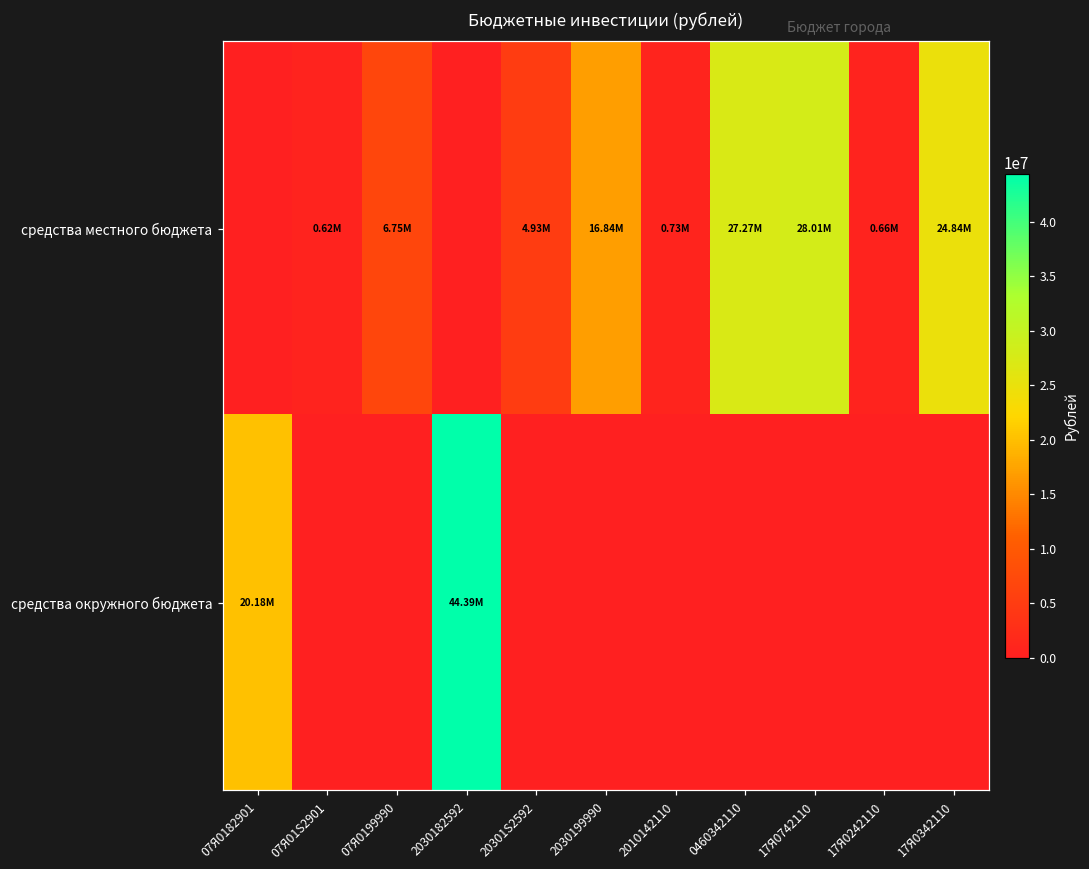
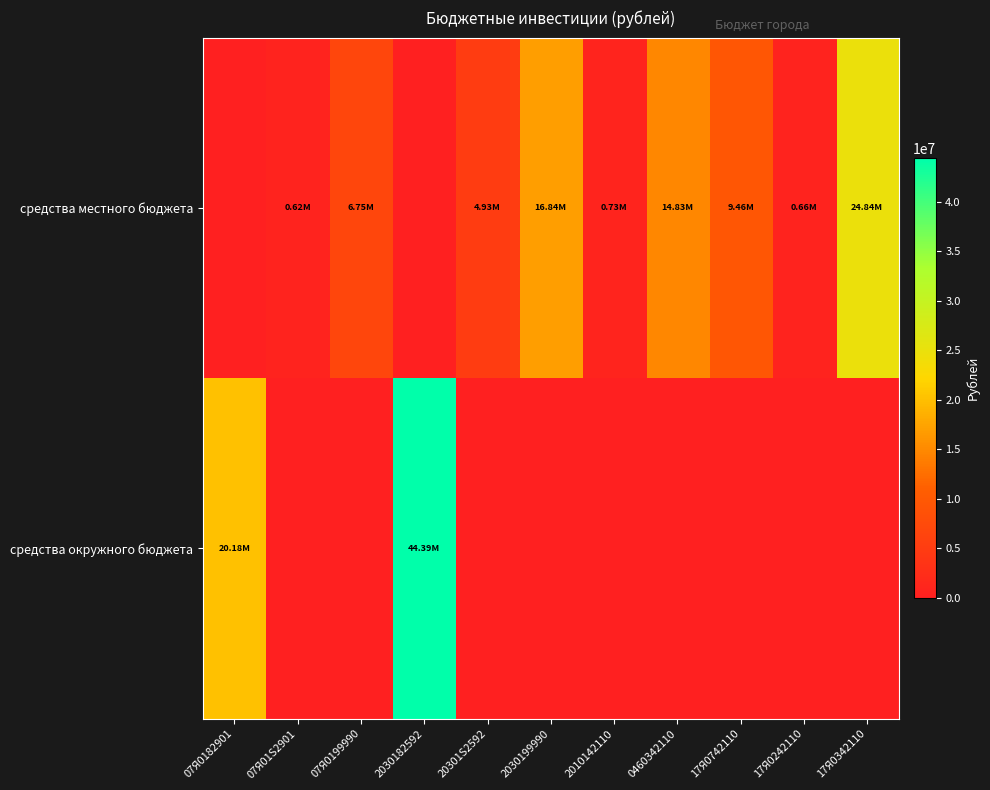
средства местного бюджета, 0460342110: 27.27M -> 14.83M
средства местного бюджета, 17Я0742110: 28.01M -> 9.46M
